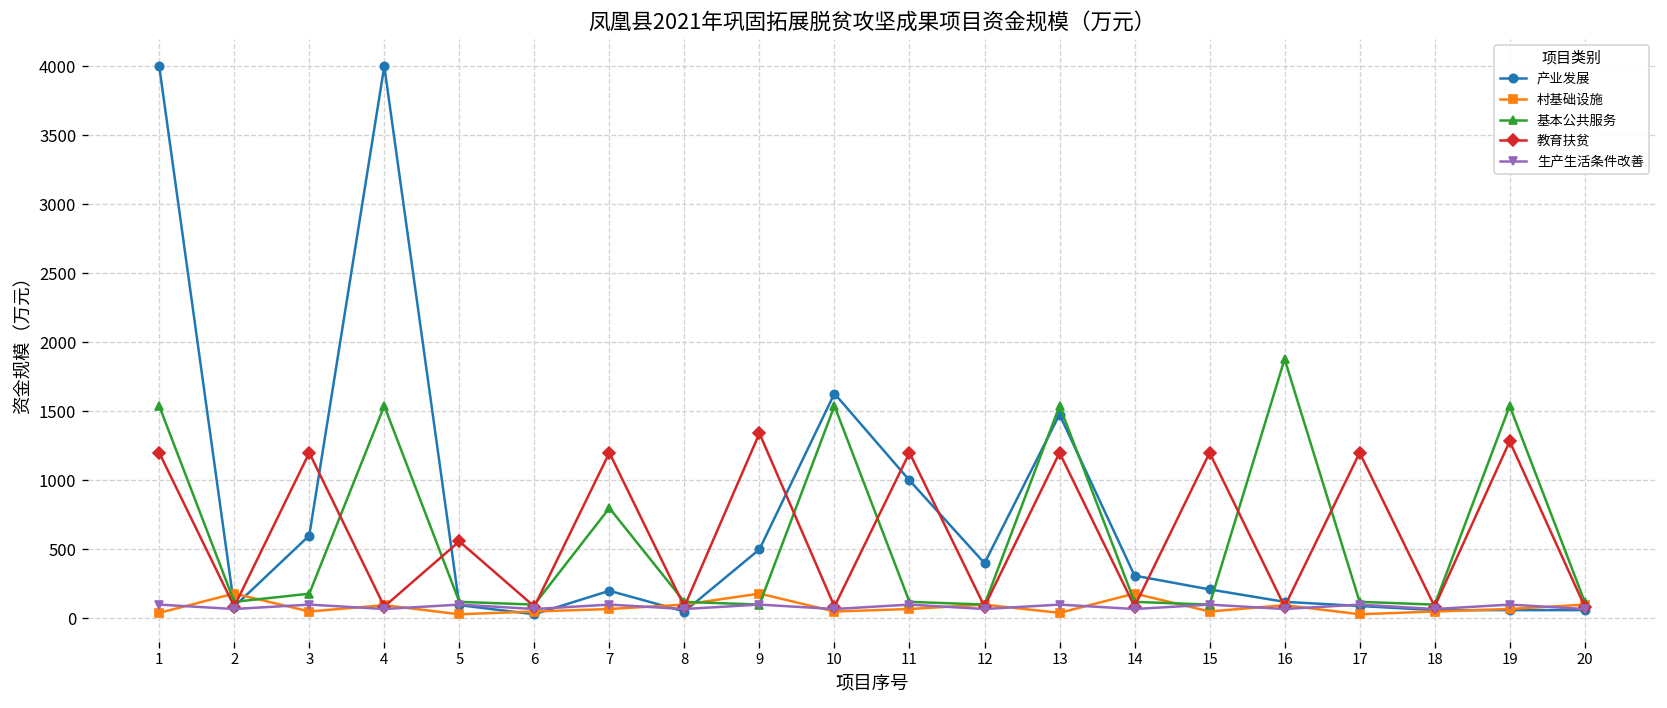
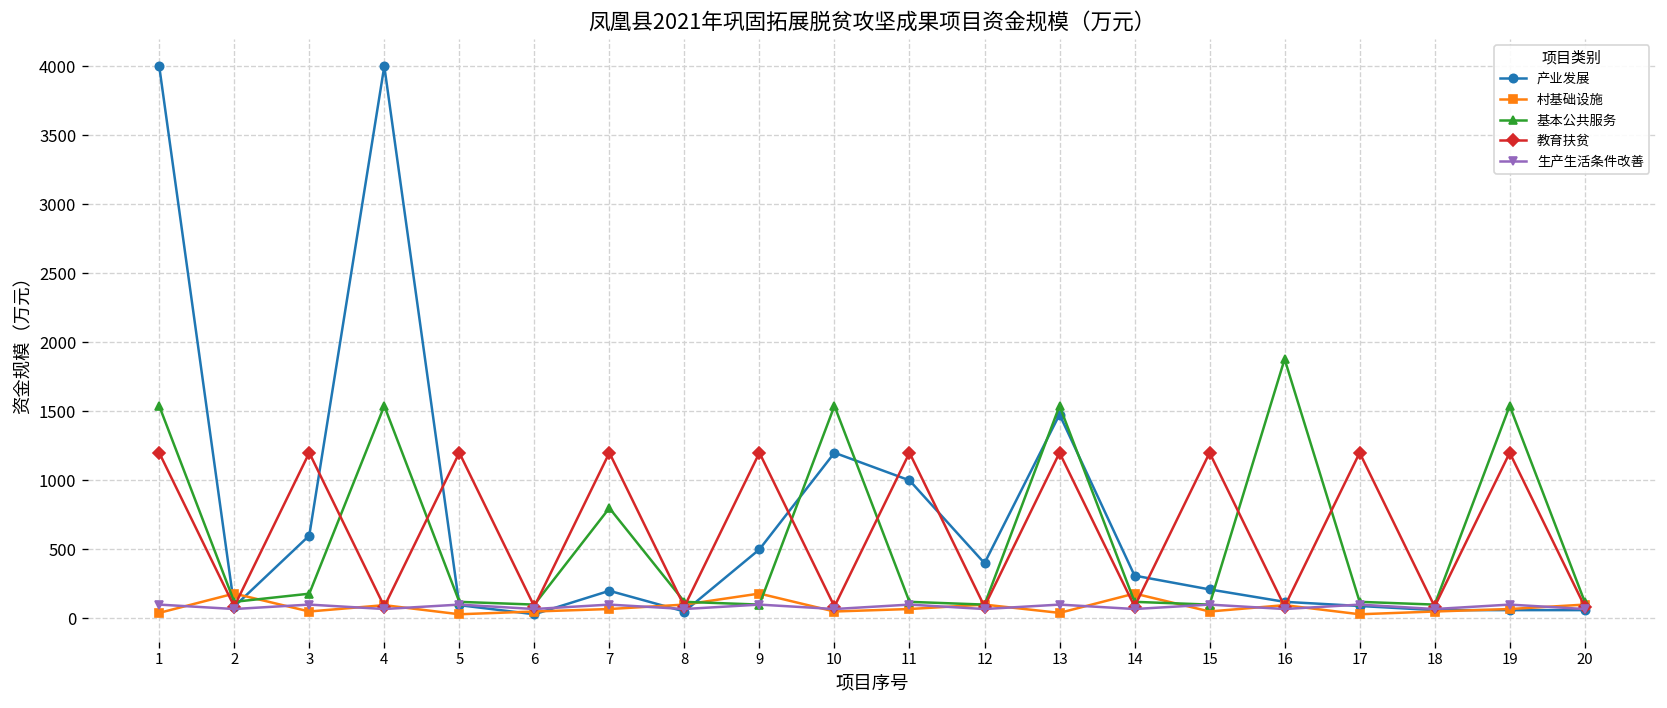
教育扶贫, 5: 560 -> 1200
教育扶贫, 9: 1340 -> 1200
产业发展, 10: 1630 -> 1200
教育扶贫, 19: 1280 -> 1200
